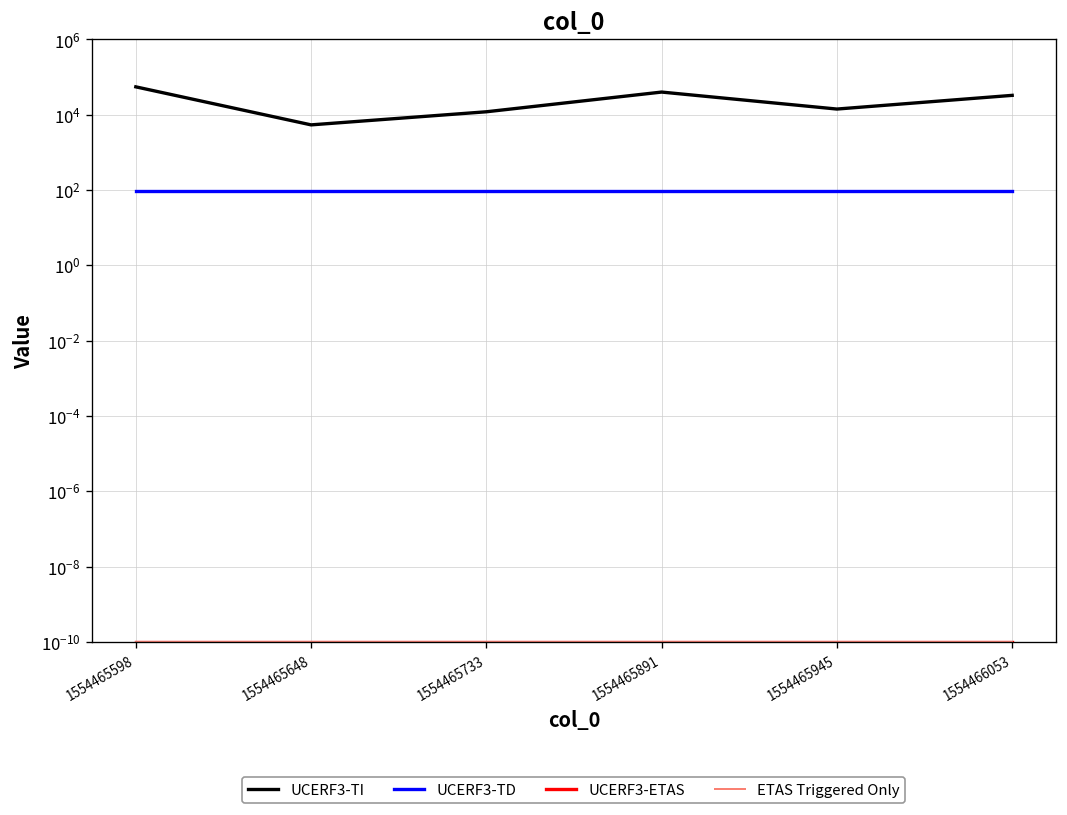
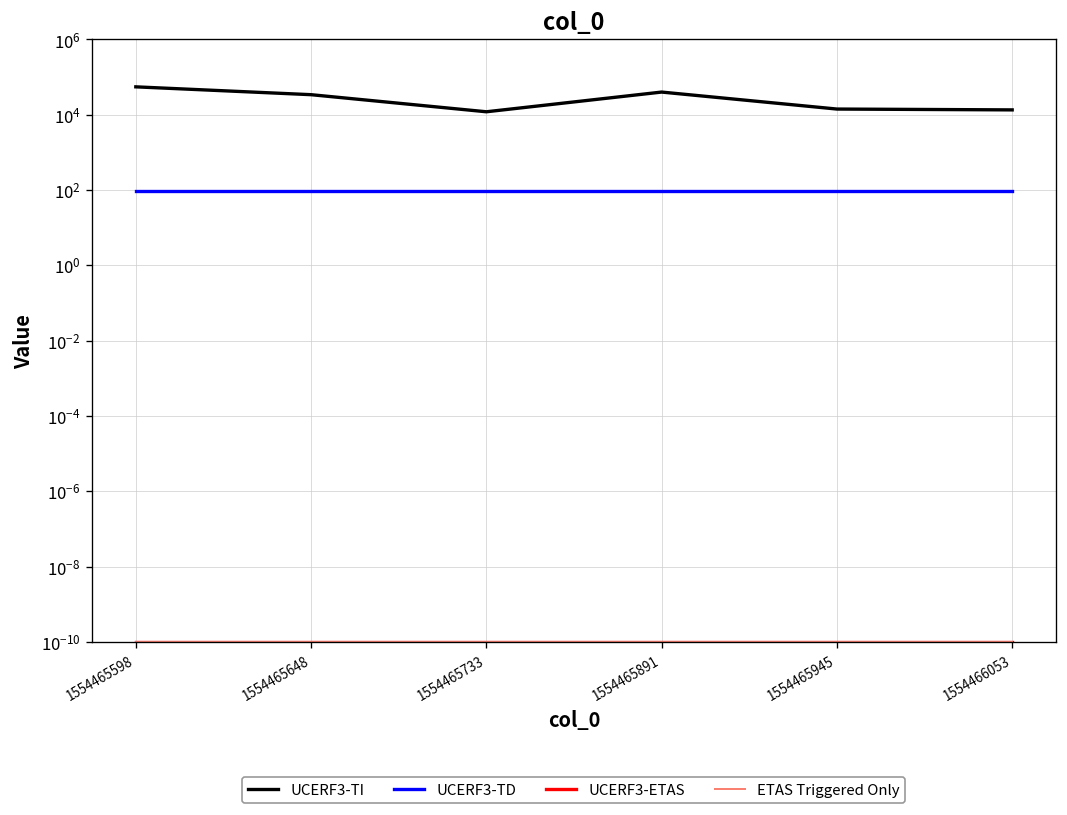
UCERF3-TI, 1554465648: 5000 -> 30000
UCERF3-TI, 1554466053: 30000 -> 13000
